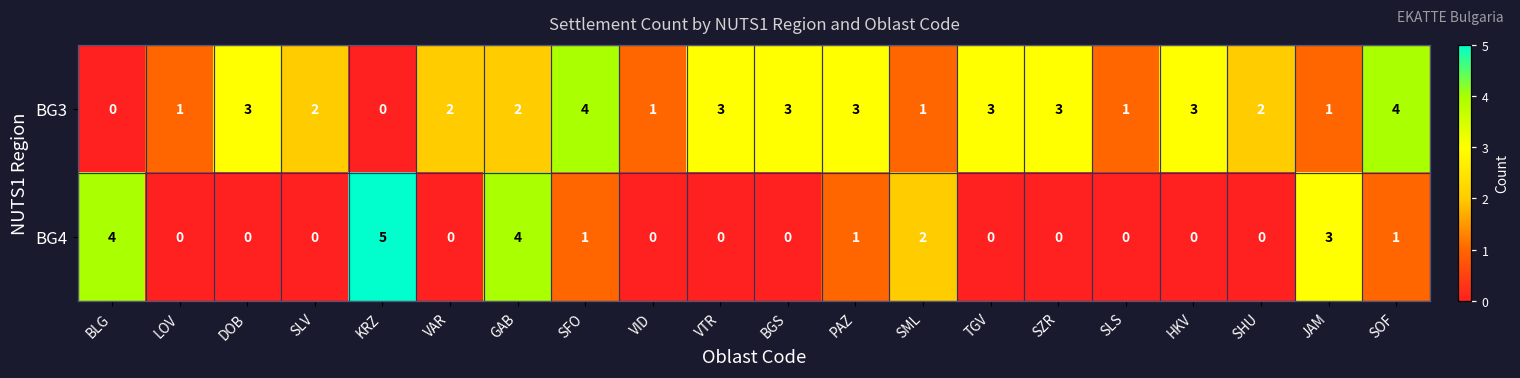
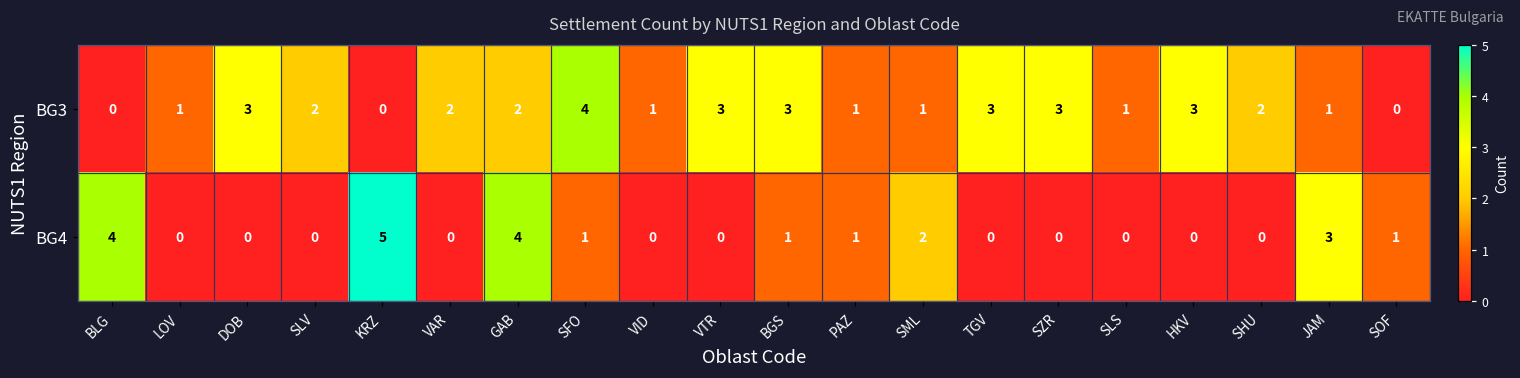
BG3, PAZ: 3 -> 1
BG3, SOF: 4 -> 0
BG4, BGS: 0 -> 1
